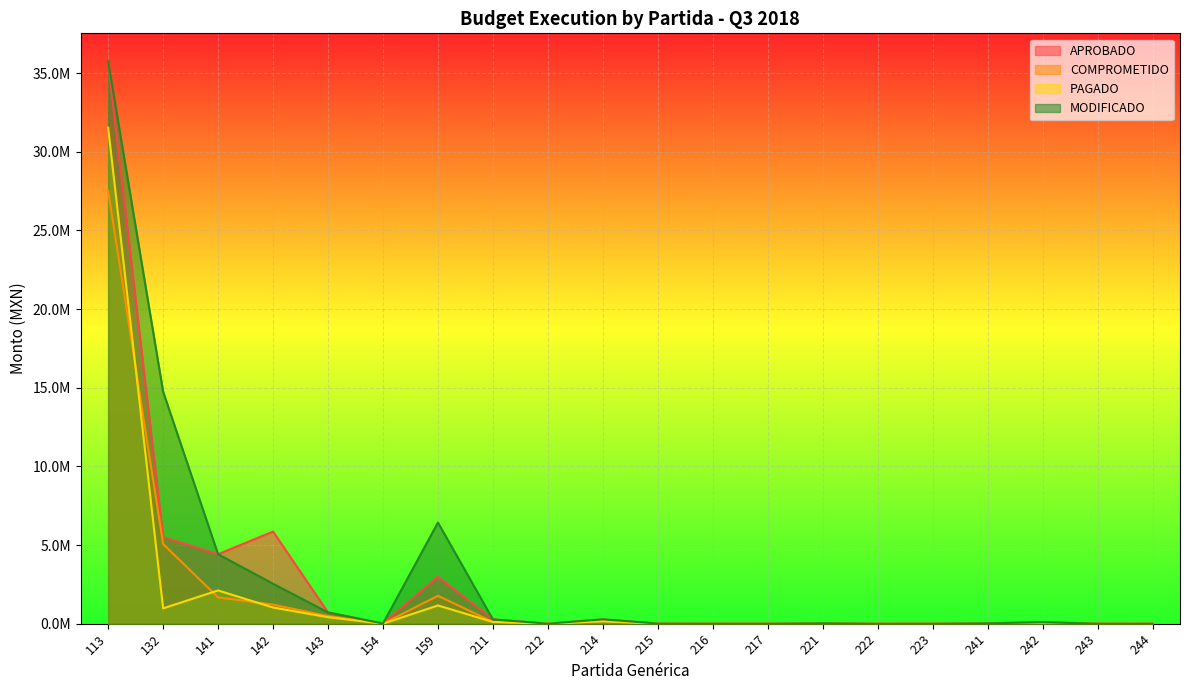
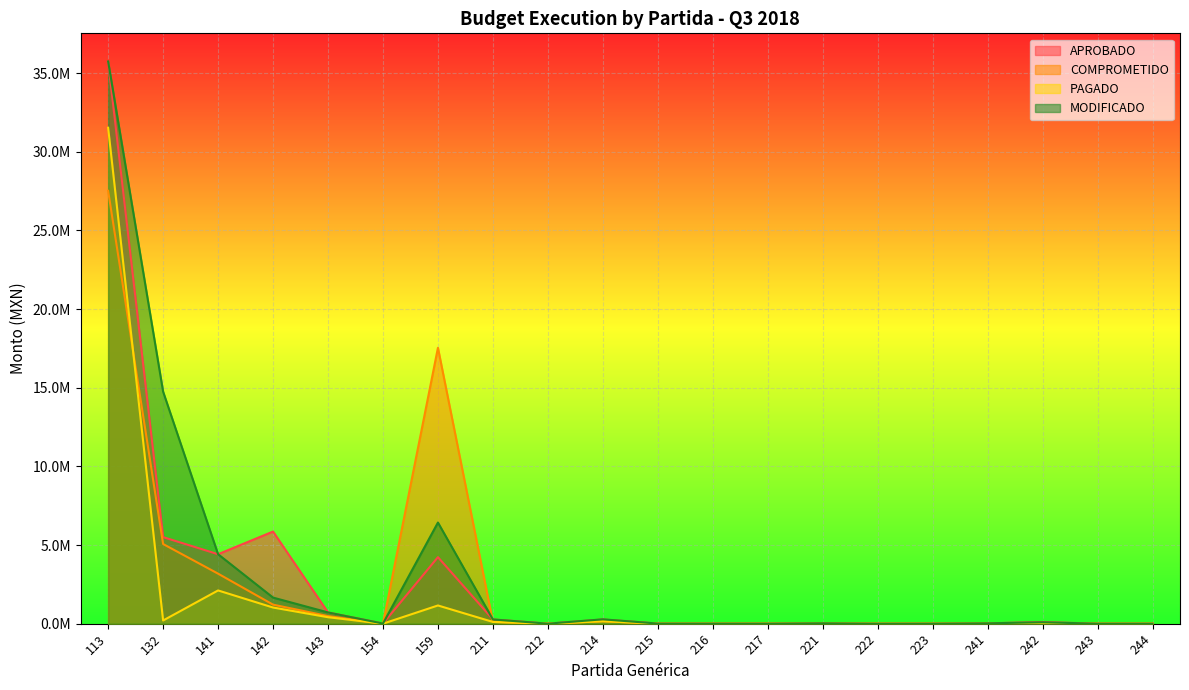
PAGADO, 132: 1000000 -> 200000
COMPROMETIDO, 141: 1700000 -> 3200000
MODIFICADO, 142: 2500000 -> 1700000
APROBADO, 159: 3000000 -> 4200000
COMPROMETIDO, 159: 1800000 -> 17500000
